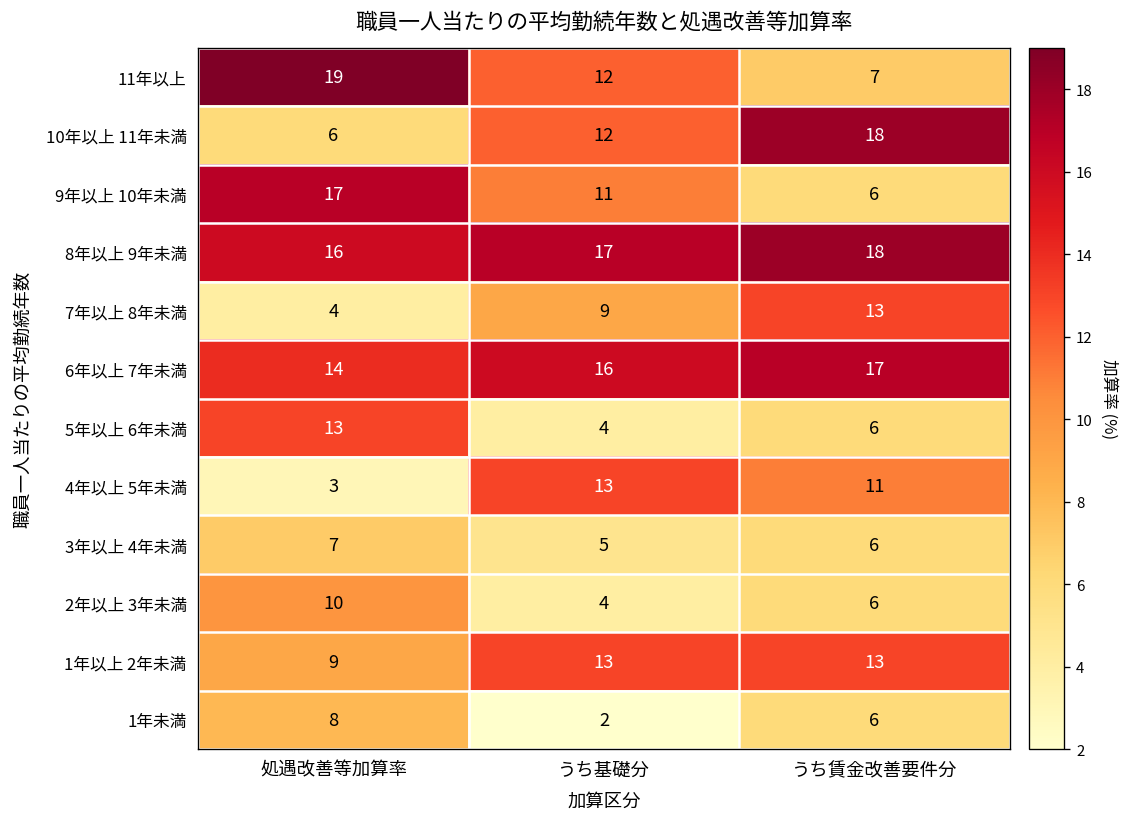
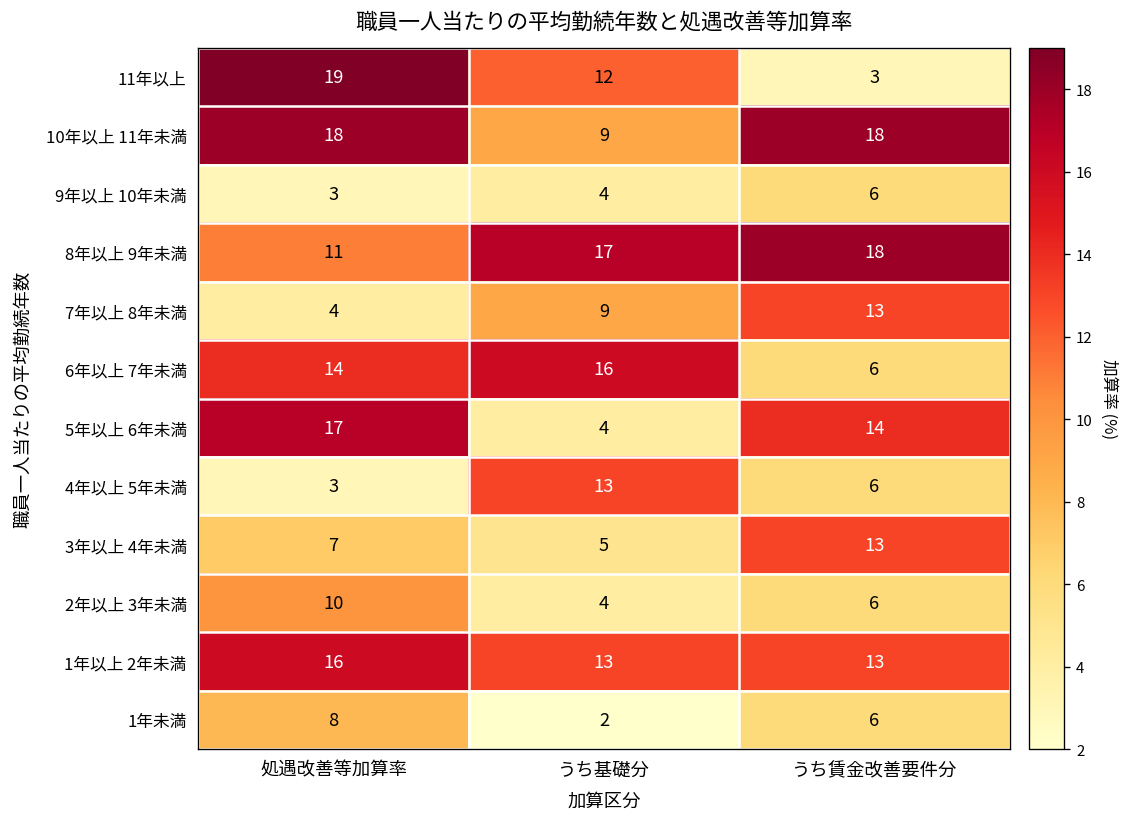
11年以上, うち賃金改善要件分: 7 -> 3
10年以上 11年未満, 処遇改善等加算率: 6 -> 18
10年以上 11年未満, うち基礎分: 12 -> 9
9年以上 10年未満, 処遇改善等加算率: 17 -> 3
9年以上 10年未満, うち基礎分: 11 -> 4
8年以上 9年未満, 処遇改善等加算率: 16 -> 11
6年以上 7年未満, うち賃金改善要件分: 17 -> 6
5年以上 6年未満, 処遇改善等加算率: 13 -> 17
5年以上 6年未満, うち賃金改善要件分: 6 -> 14
4年以上 5年未満, うち賃金改善要件分: 11 -> 6
3年以上 4年未満, うち賃金改善要件分: 6 -> 13
1年以上 2年未満, 処遇改善等加算率: 9 -> 16
